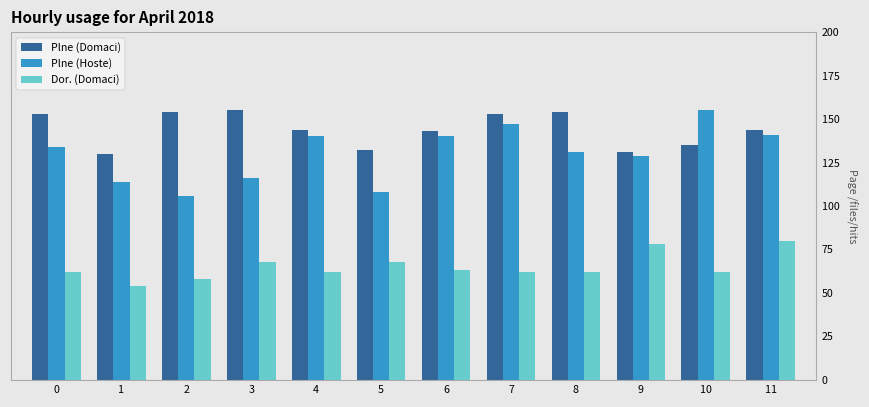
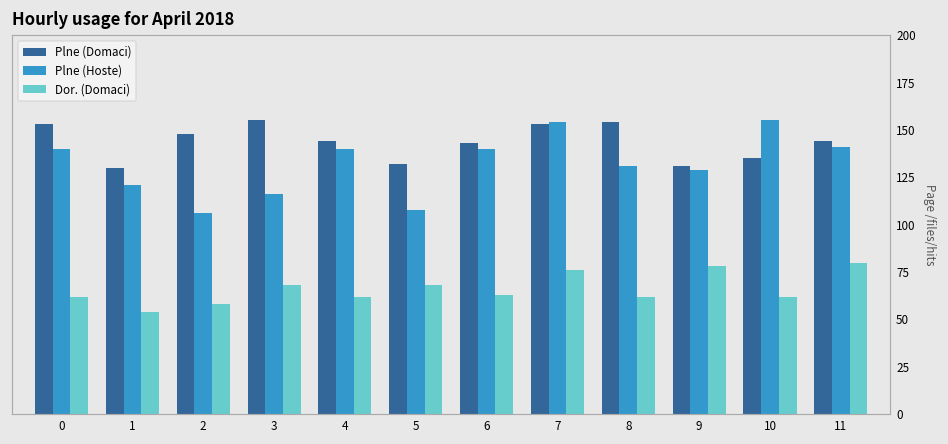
Plne (Hoste), 0: 134 -> 140
Plne (Hoste), 1: 114 -> 121
Plne (Domaci), 2: 154 -> 148
Plne (Hoste), 7: 147 -> 154
Dor. (Domaci), 7: 62 -> 76
